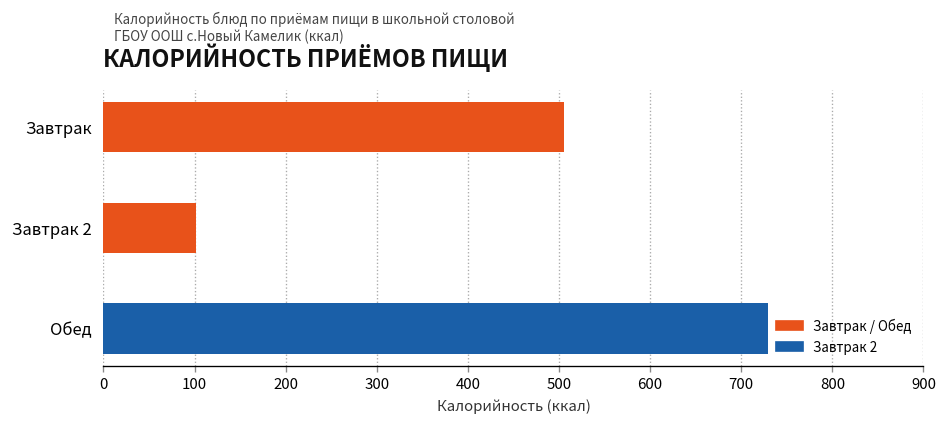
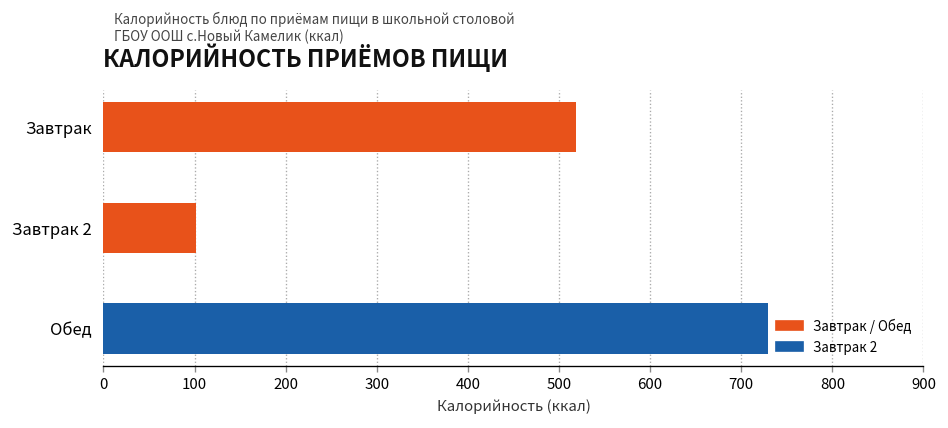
Завтрак: 510 -> 520
